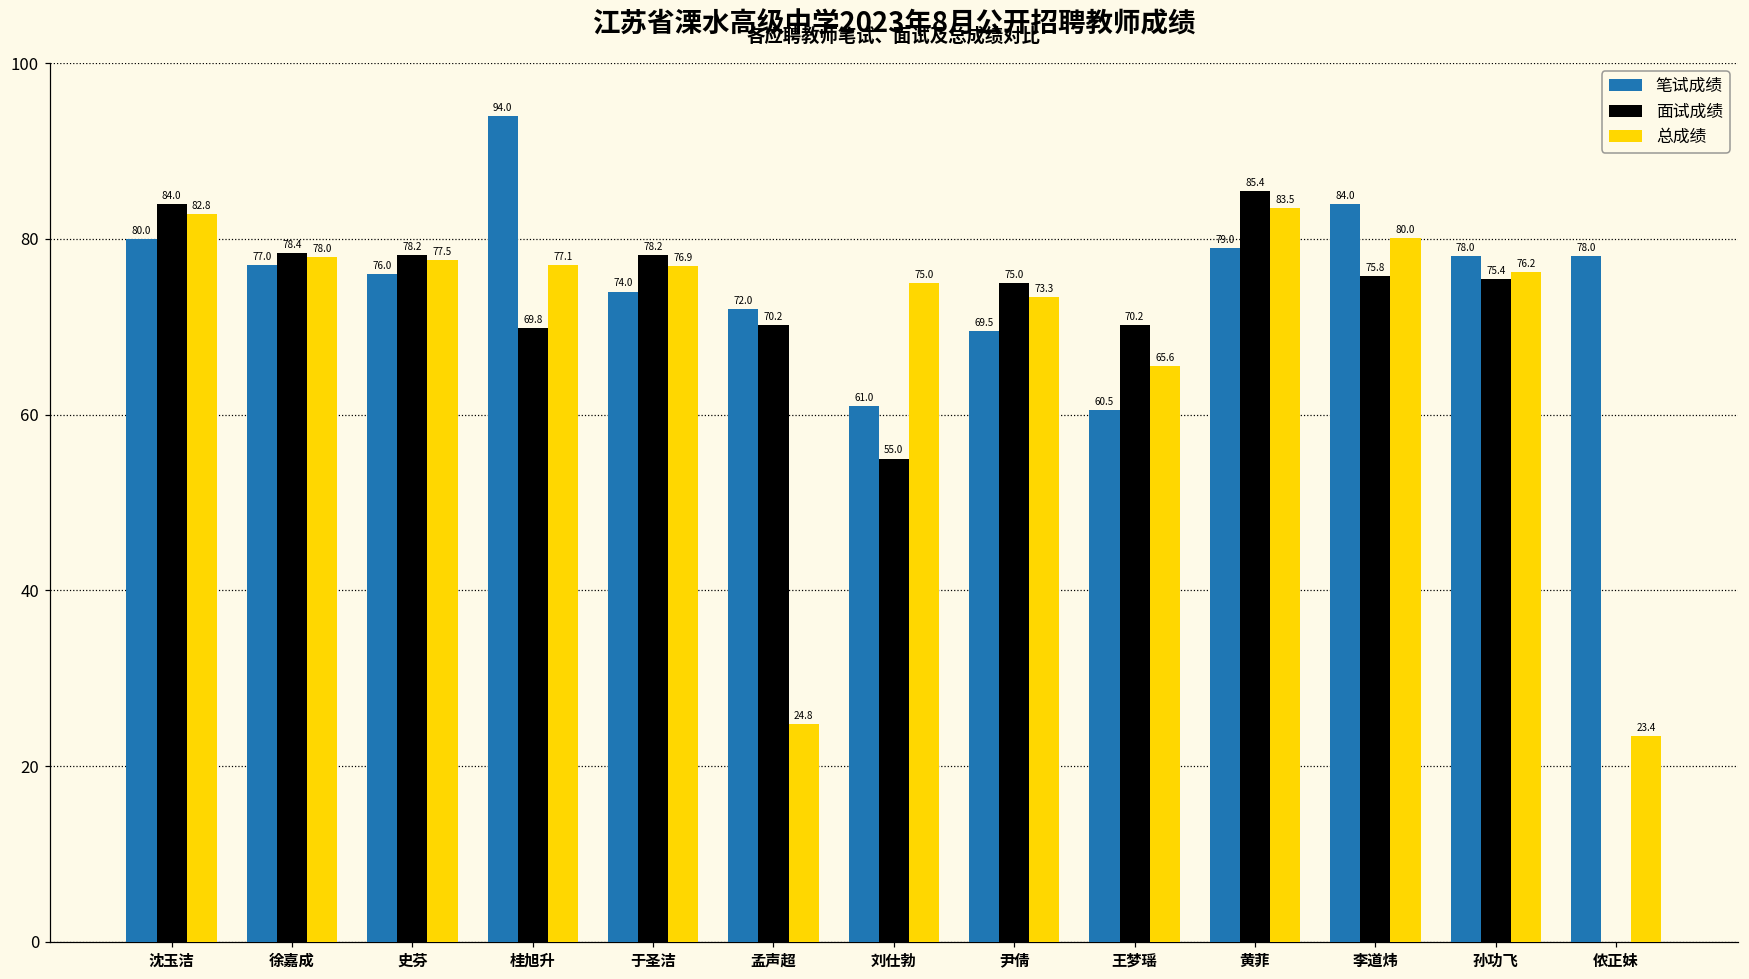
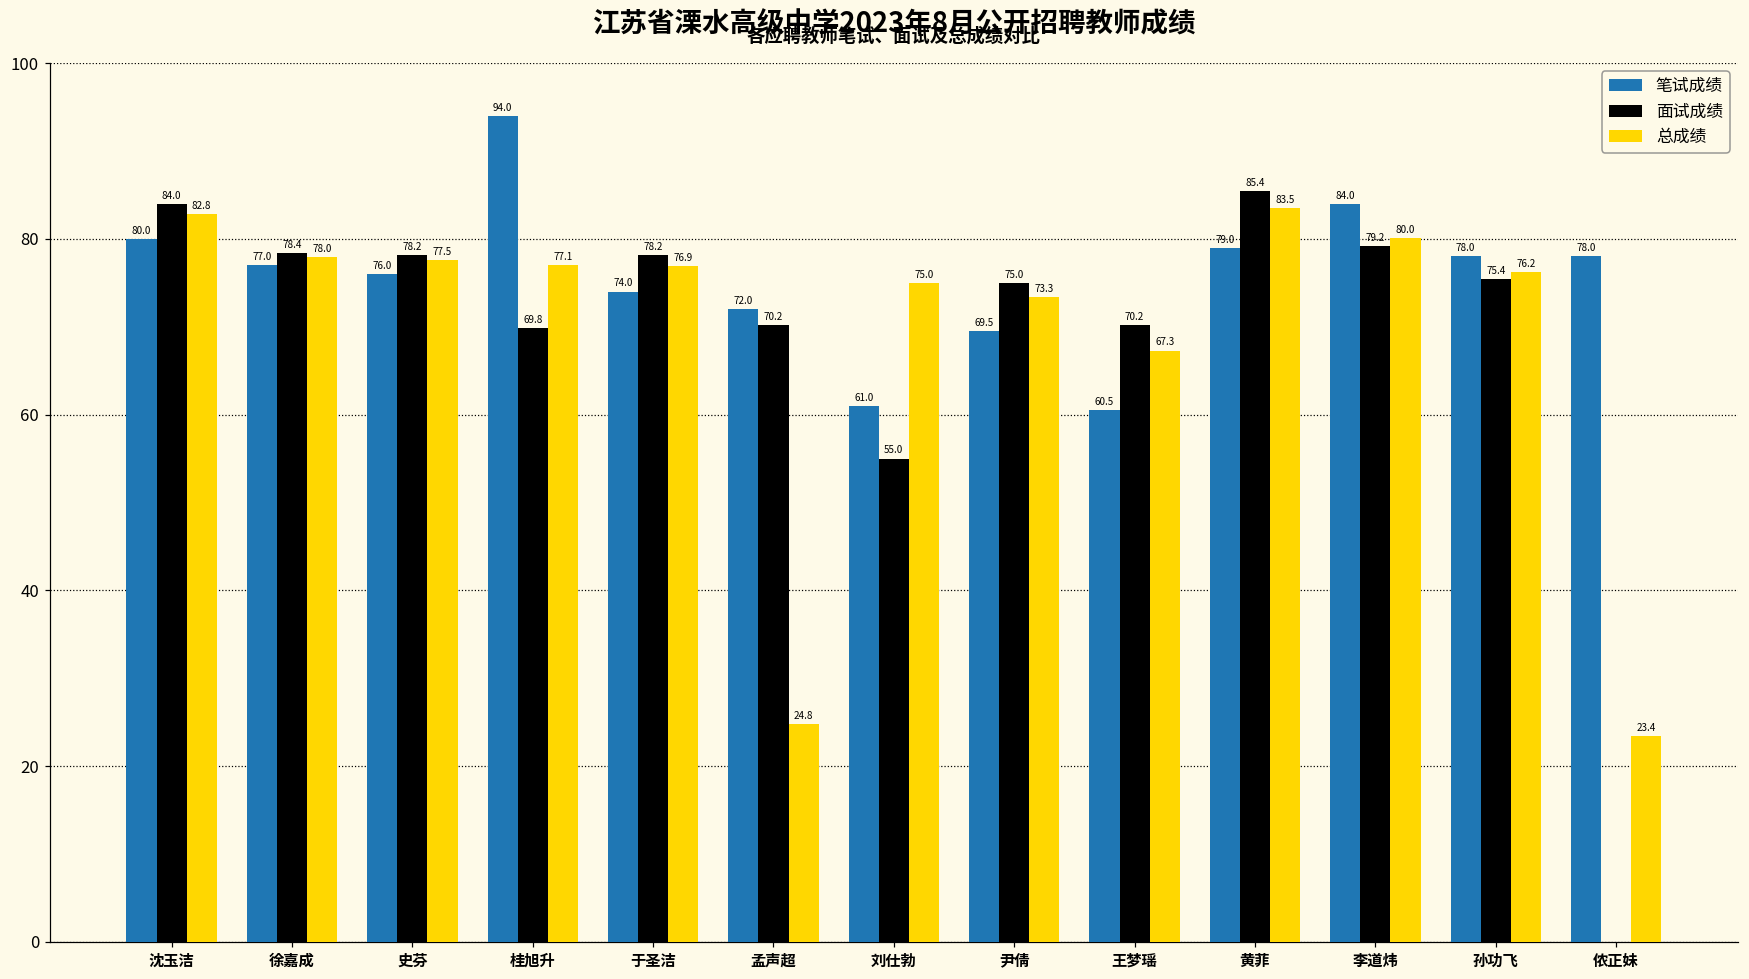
总成绩, 王梦瑶: 65.6 -> 67.3
面试成绩, 李道炜: 75.8 -> 79.2
